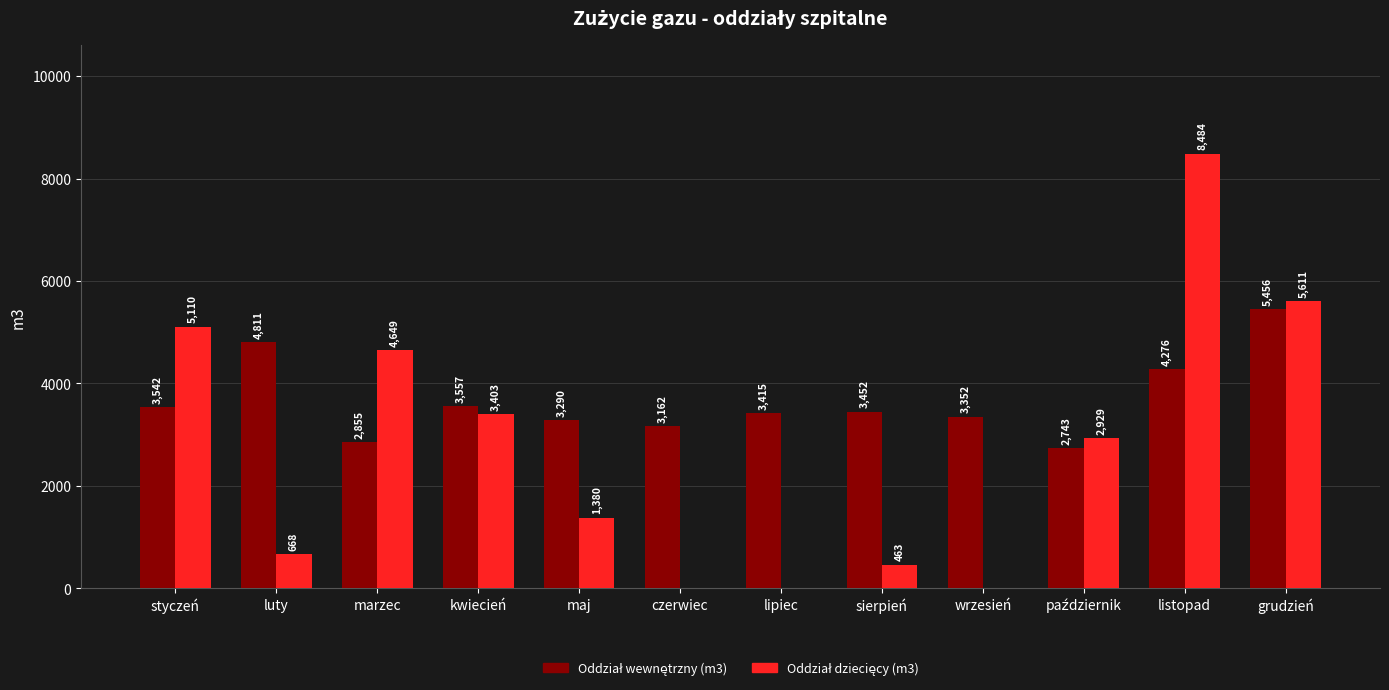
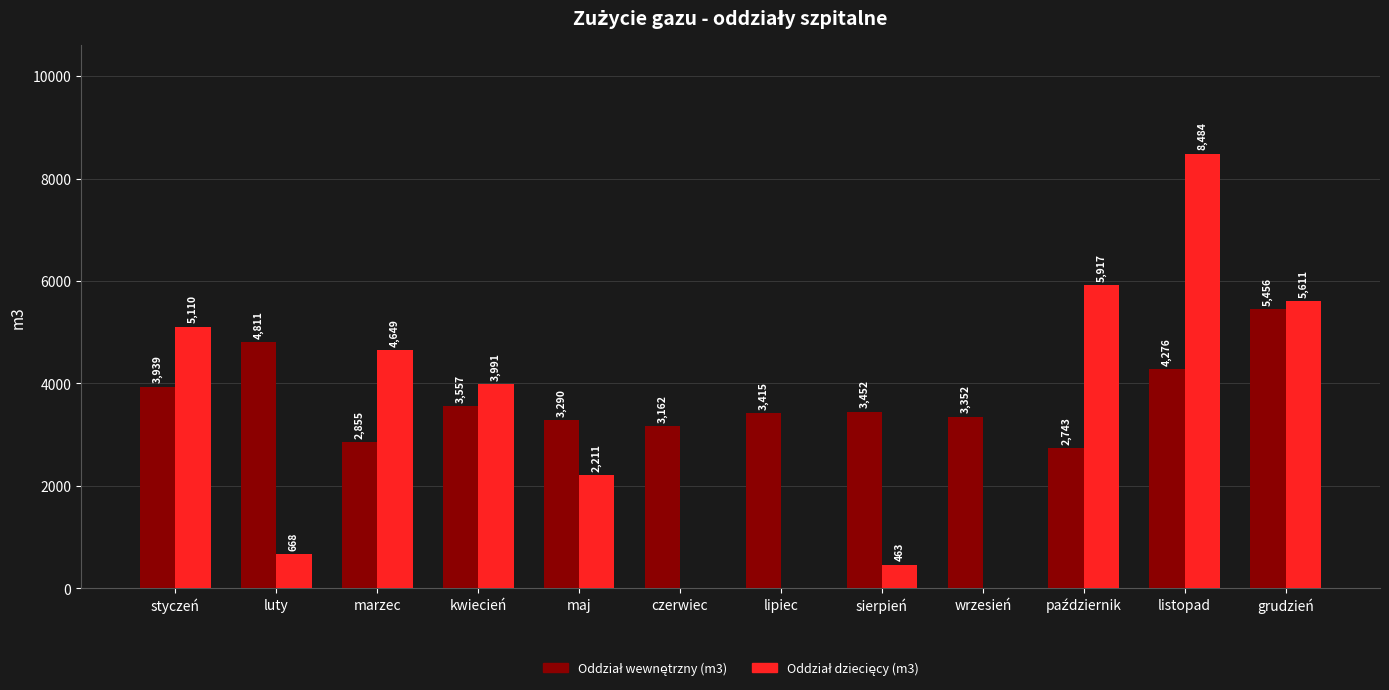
Oddział wewnętrzny (m3), styczeń: 3,542 -> 3,939
Oddział dziecięcy (m3), kwiecień: 3,403 -> 3,991
Oddział dziecięcy (m3), maj: 1,380 -> 2,211
Oddział dziecięcy (m3), październik: 2,929 -> 5,917
